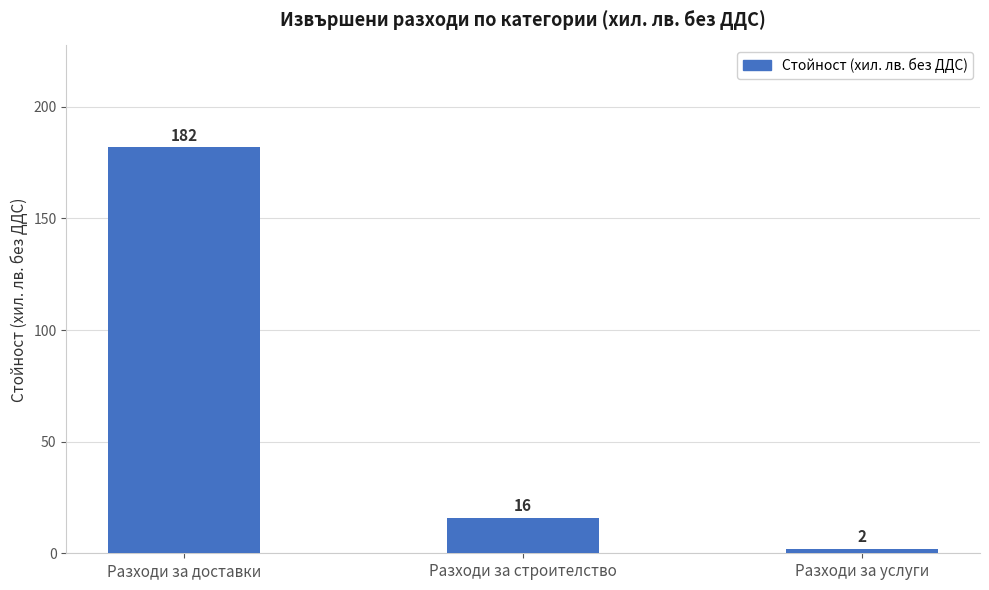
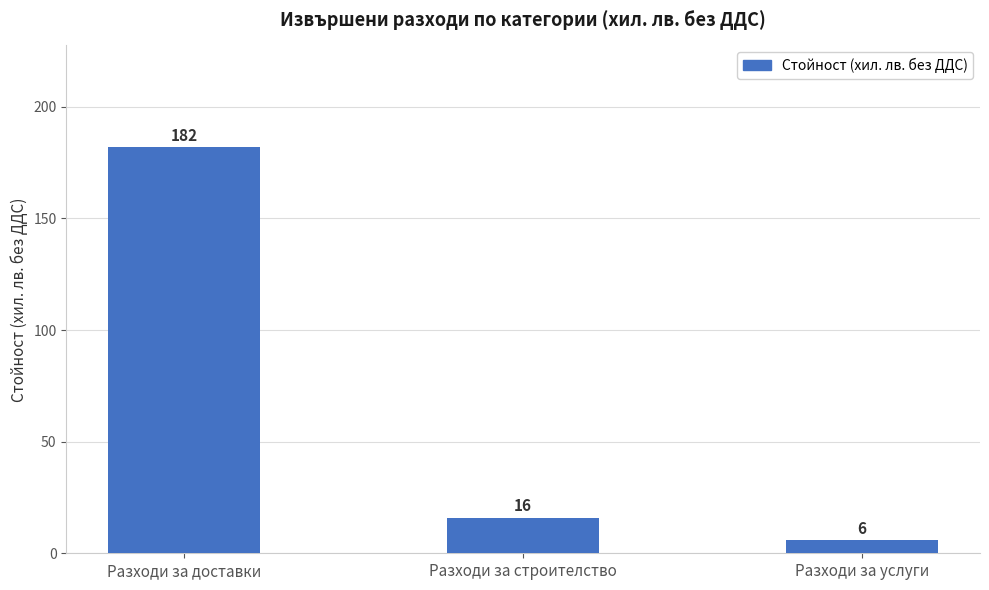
Разходи за услуги: 2 -> 6
